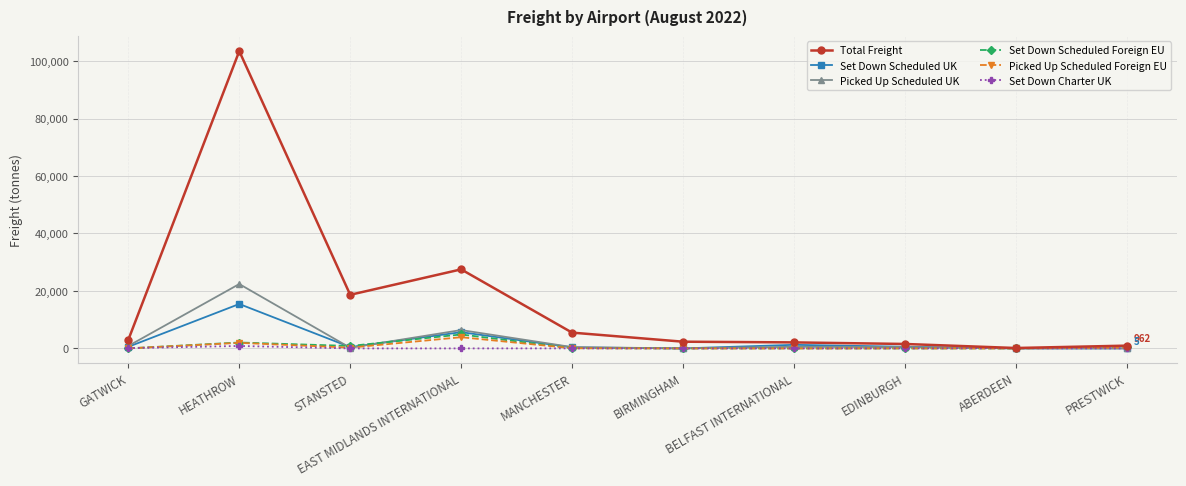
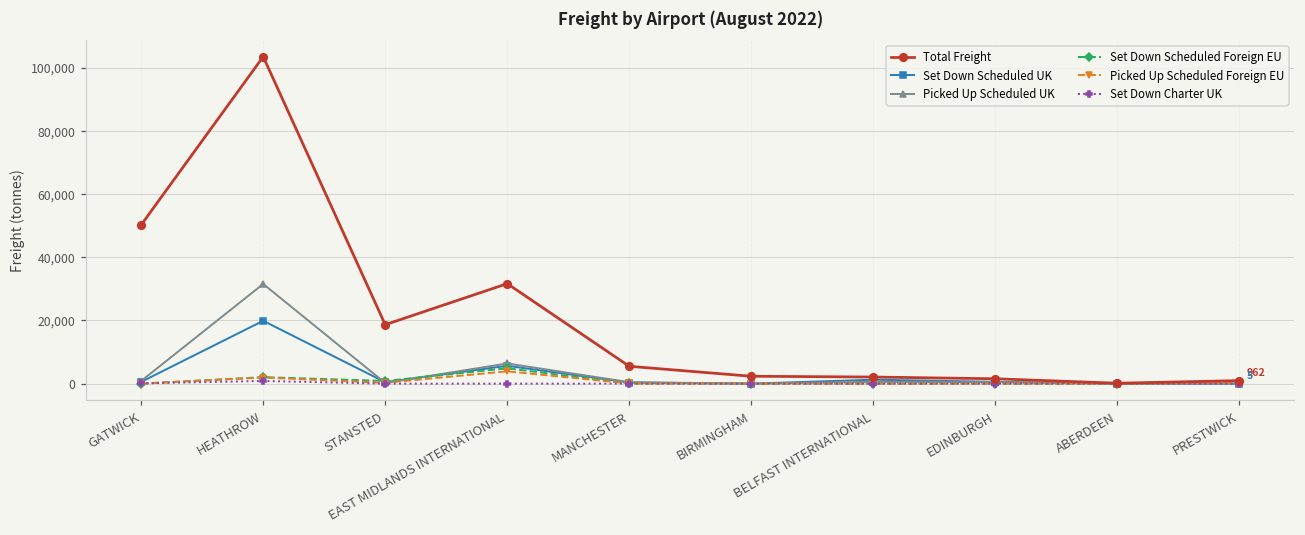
Total Freight, GATWICK: 3,000 -> 50,000
Set Down Scheduled UK, HEATHROW: 15,000 -> 20,000
Picked Up Scheduled UK, HEATHROW: 22,000 -> 32,000
Total Freight, EAST MIDLANDS INTERNATIONAL: 28,000 -> 32,000
